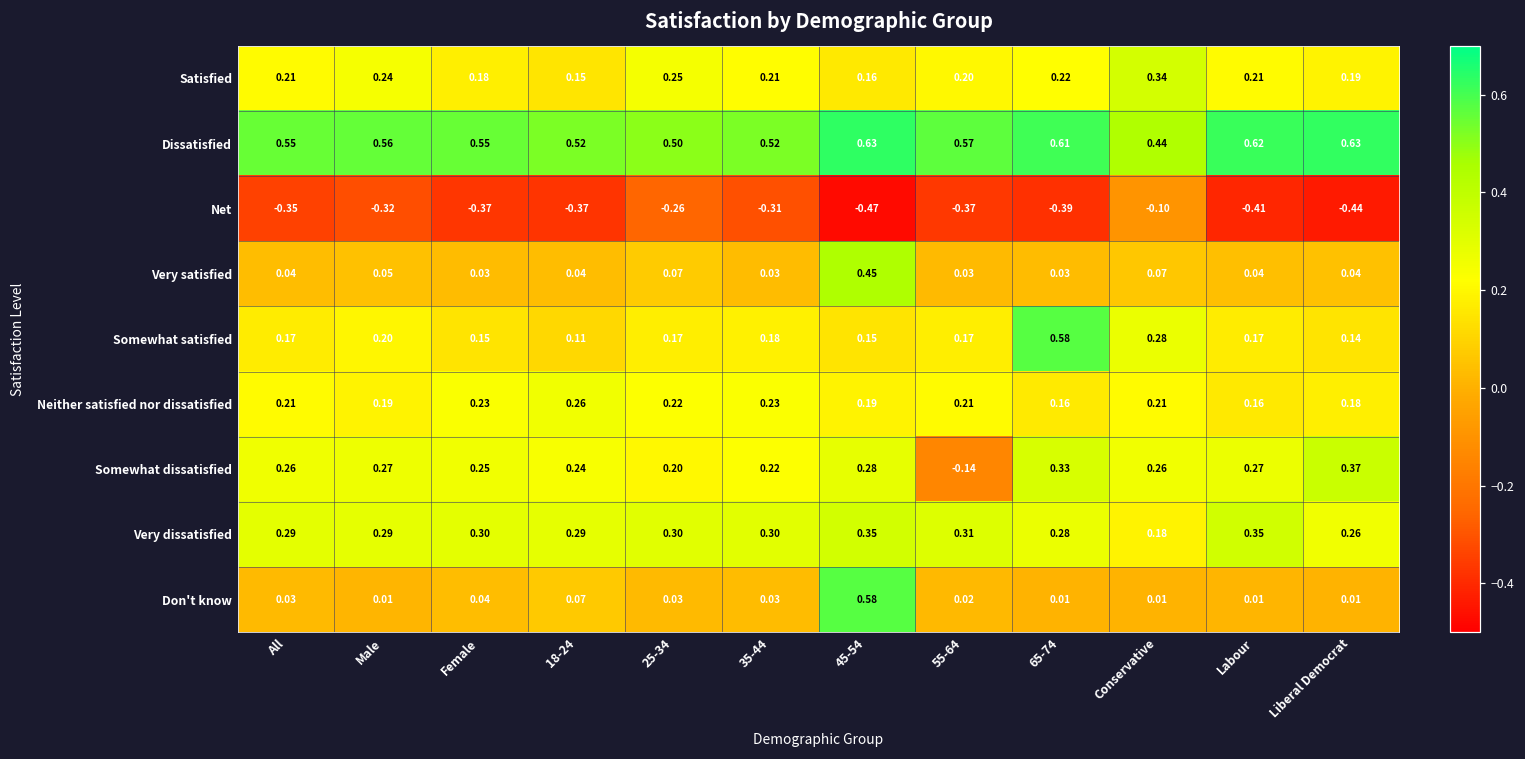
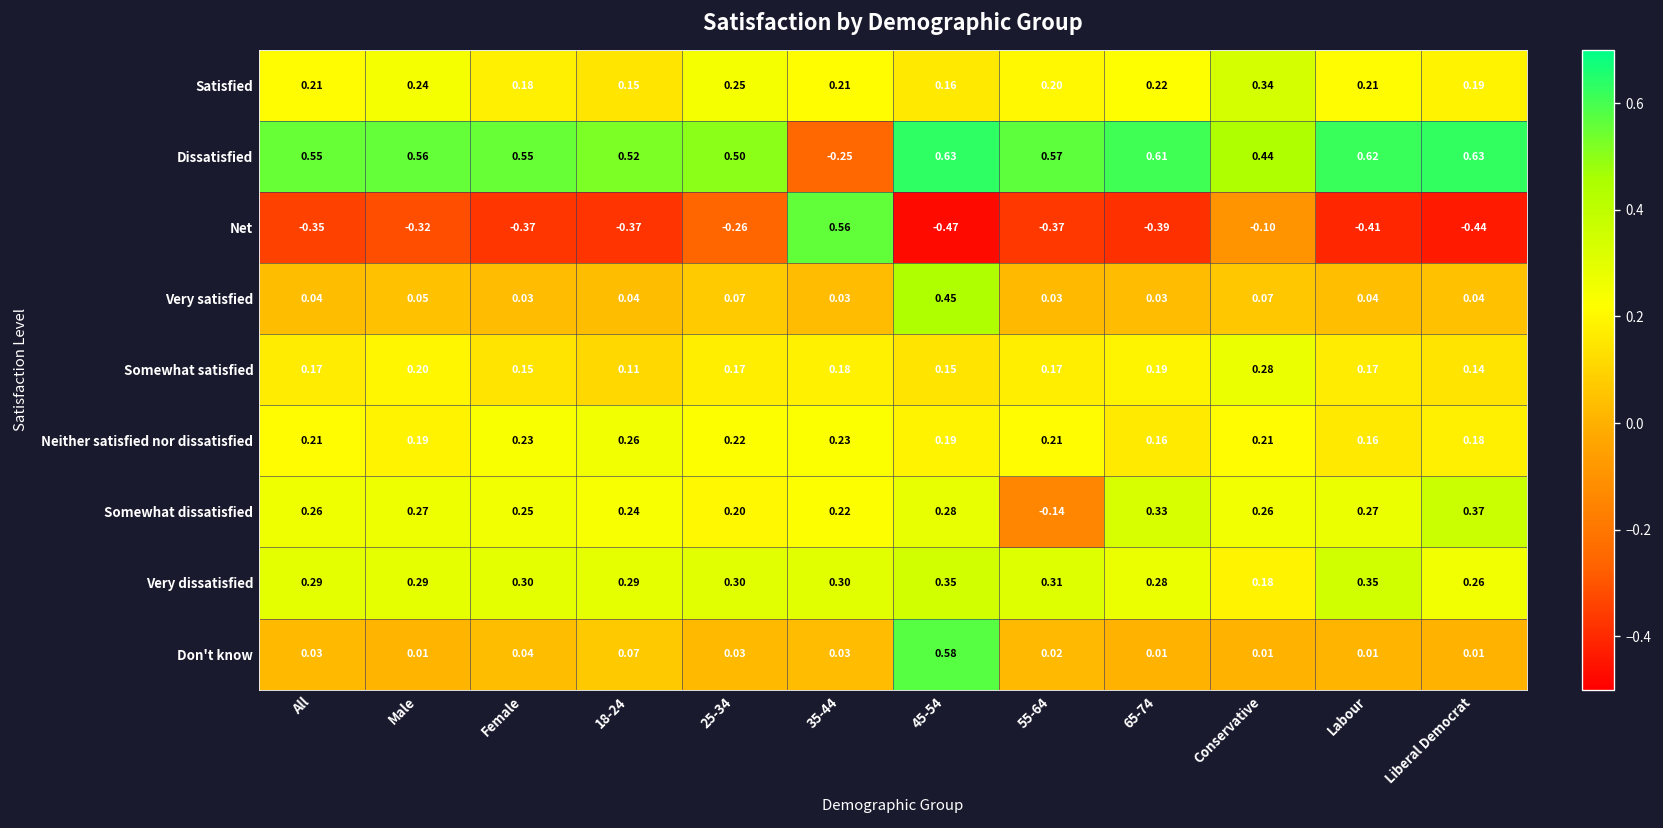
Dissatisfied, 35-44: 0.52 -> -0.25
Net, 35-44: -0.31 -> 0.56
Somewhat satisfied, 65-74: 0.58 -> 0.19
